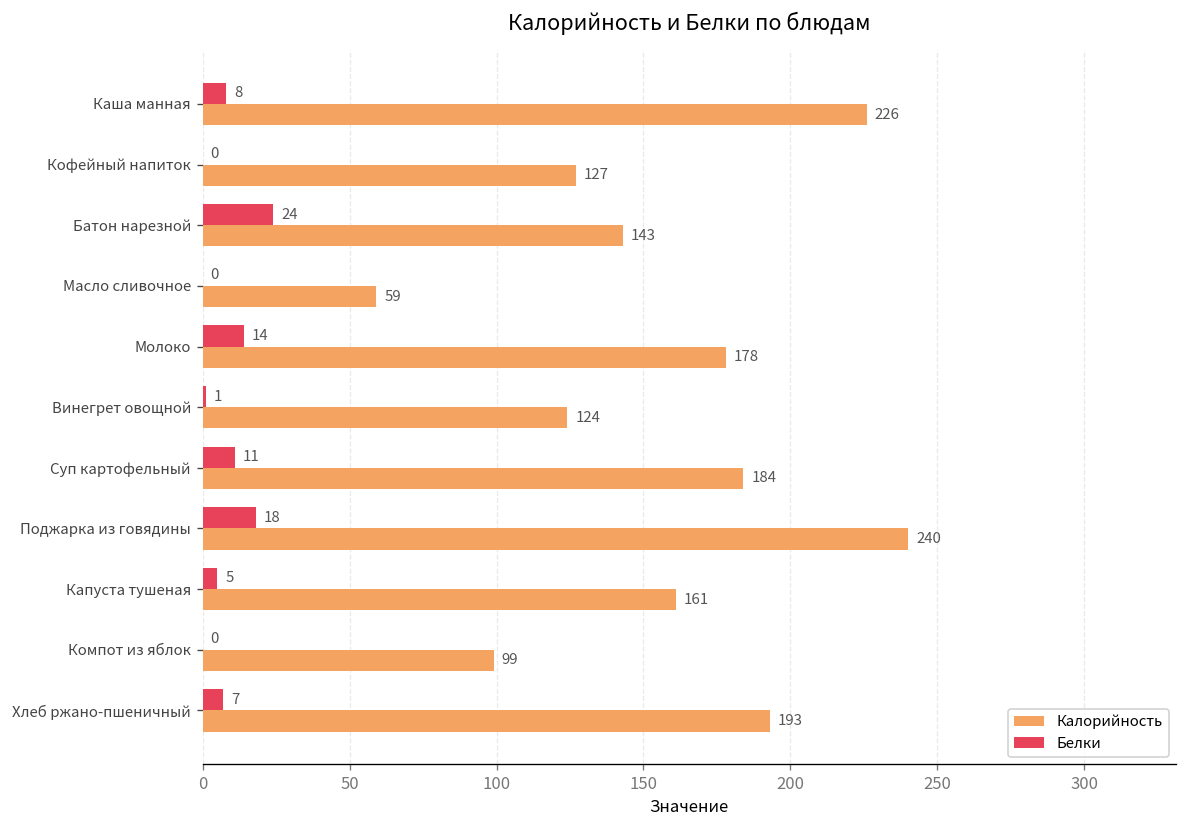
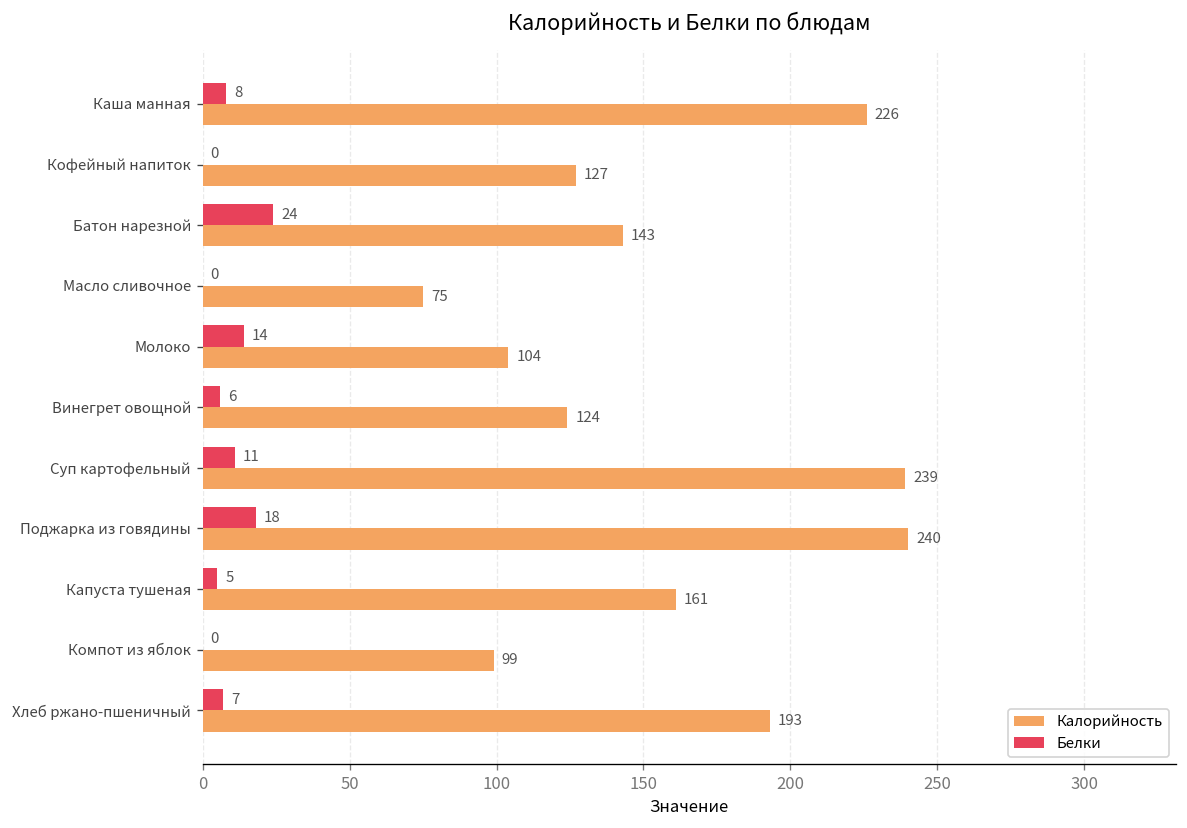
Калорийность, Масло сливочное: 59 -> 75
Калорийность, Молоко: 178 -> 104
Белки, Винегрет овощной: 1 -> 6
Калорийность, Суп картофельный: 184 -> 239
